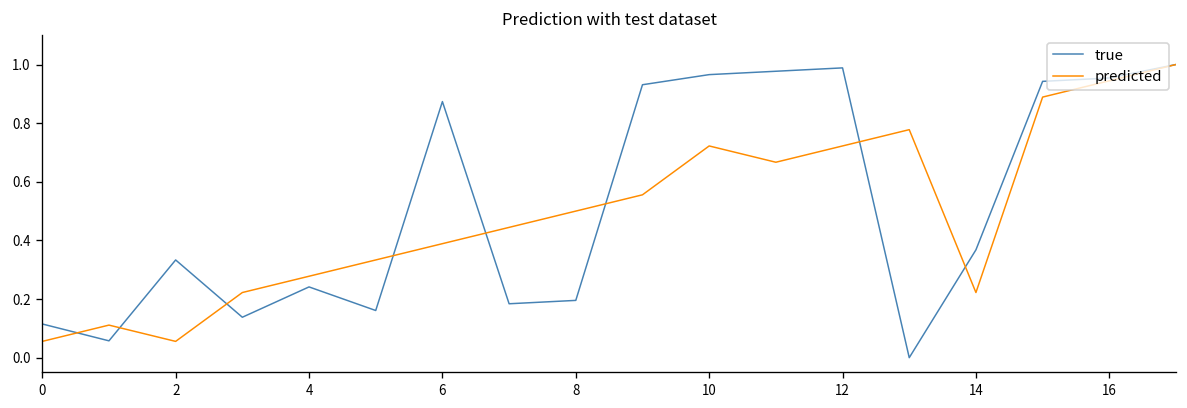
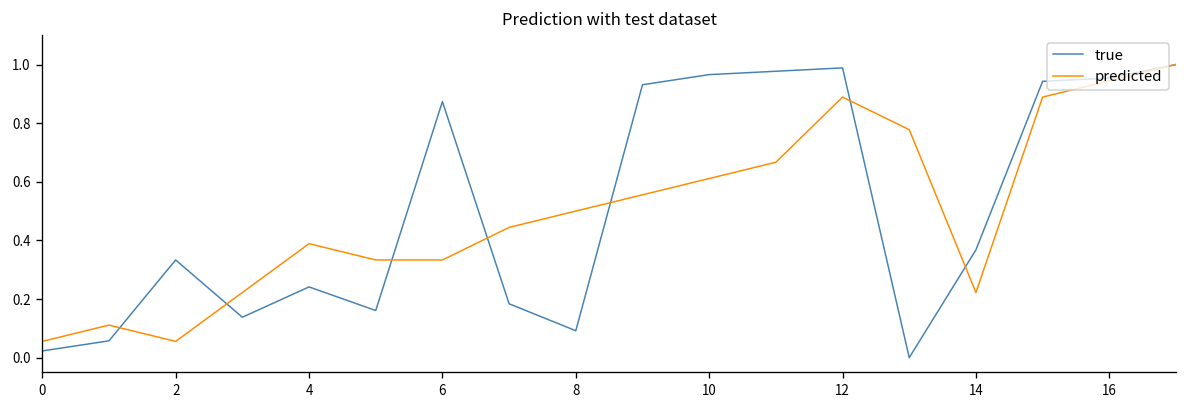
true, 0: 0.11 -> 0.02
predicted, 4: 0.28 -> 0.39
predicted, 6: 0.39 -> 0.33
true, 8: 0.20 -> 0.09
predicted, 10: 0.72 -> 0.61
predicted, 12: 0.72 -> 0.89
